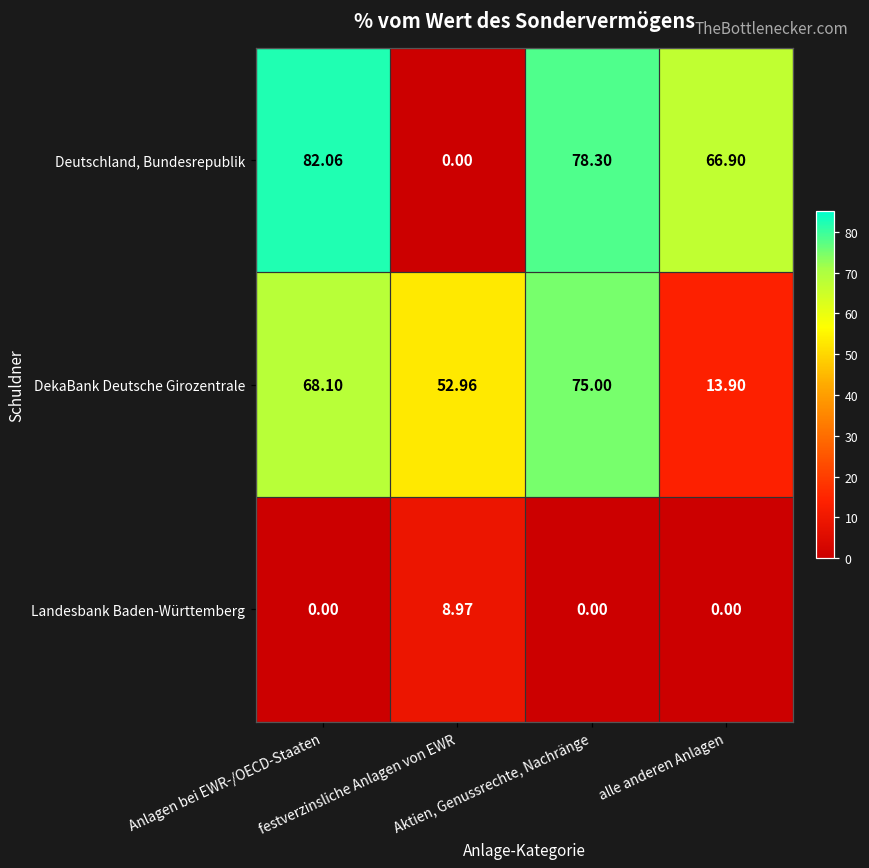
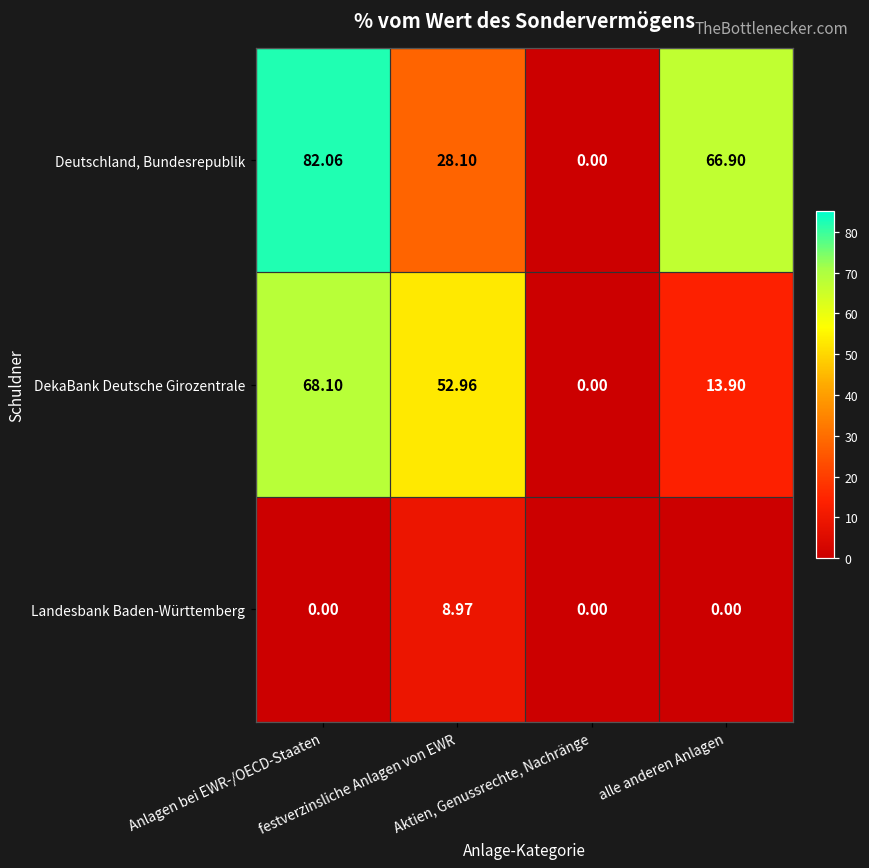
Deutschland, Bundesrepublik, festverzinsliche Anlagen von EWR: 0.00 -> 28.10
Deutschland, Bundesrepublik, Aktien, Genussrechte, Nachränge: 78.30 -> 0.00
DekaBank Deutsche Girozentrale, Aktien, Genussrechte, Nachränge: 75.00 -> 0.00
